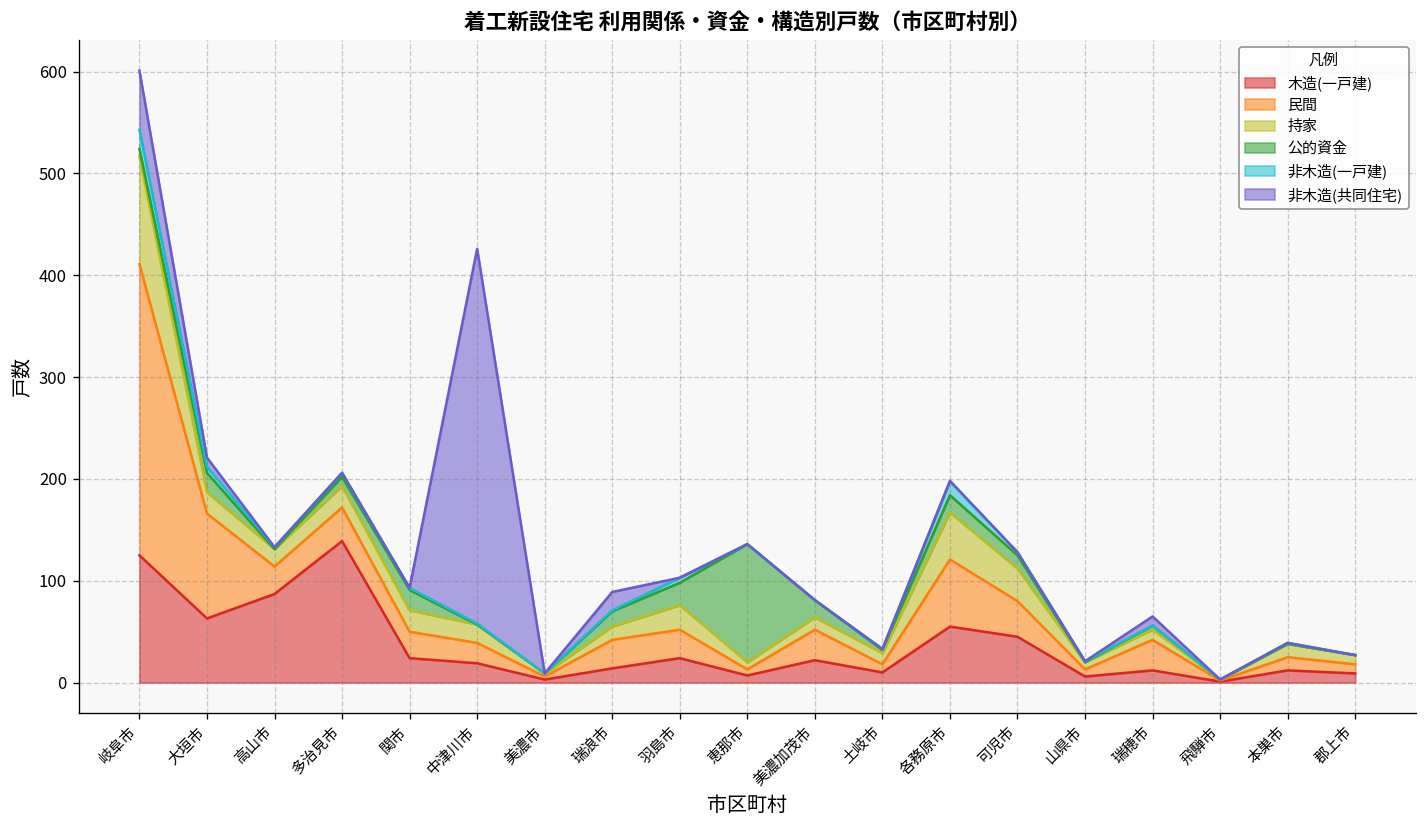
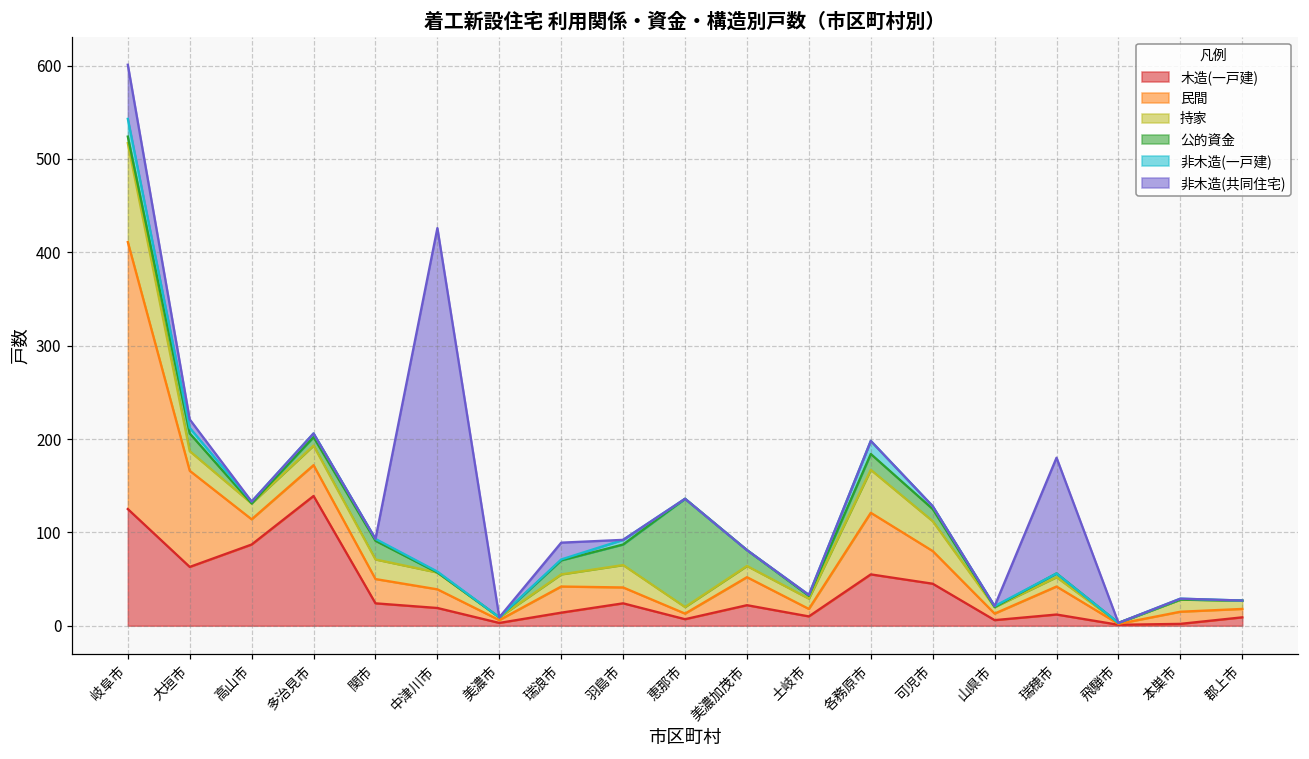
民間, 羽島市: 30 -> 20
非木造(共同住宅), 瑞穂市: 10 -> 120
木造(一戸建), 本巣市: 10 -> 0
